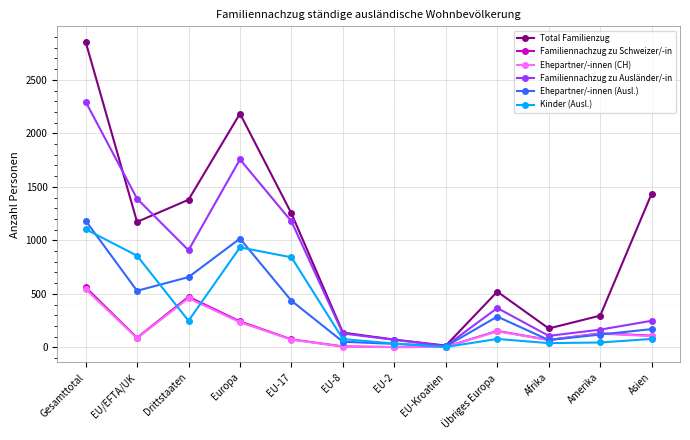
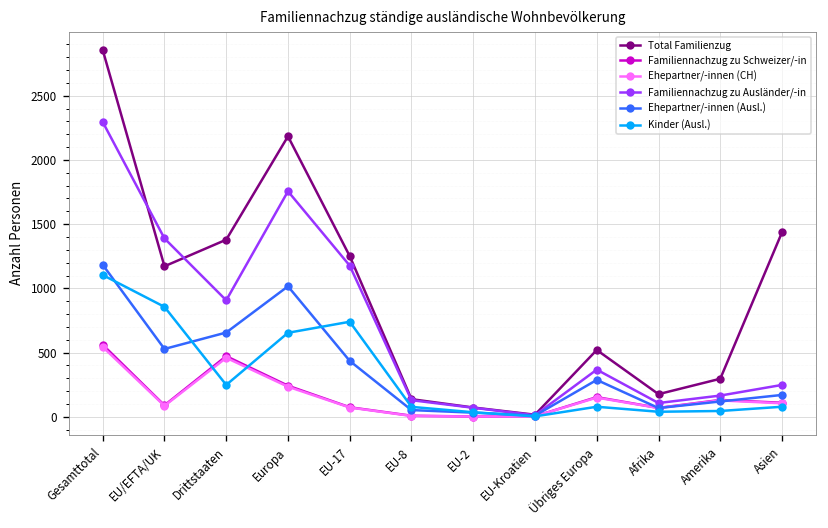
Kinder (Ausl.), Europa: 930 -> 650
Kinder (Ausl.), EU-17: 840 -> 740
